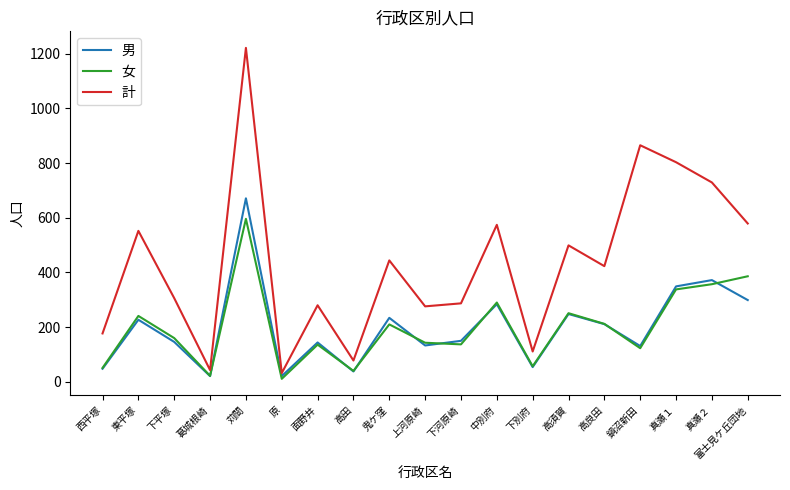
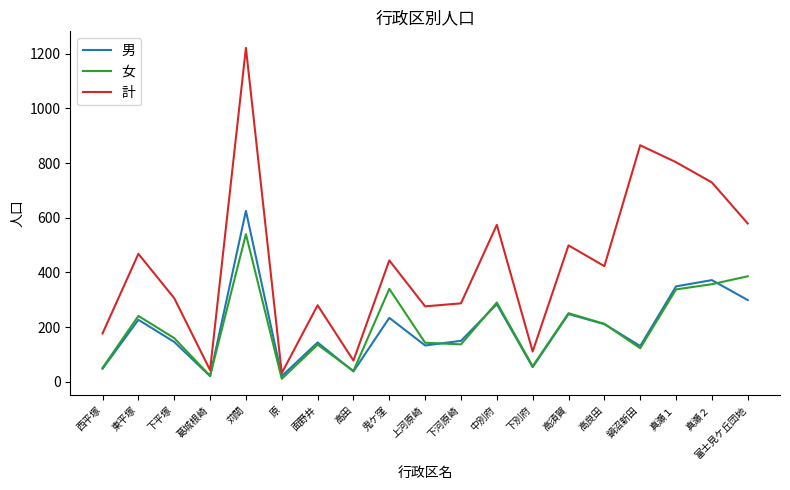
計, 東平塚: 550 -> 470
男, 苅間: 670 -> 630
女, 苅間: 600 -> 540
女, 鬼ケ窪: 210 -> 340
